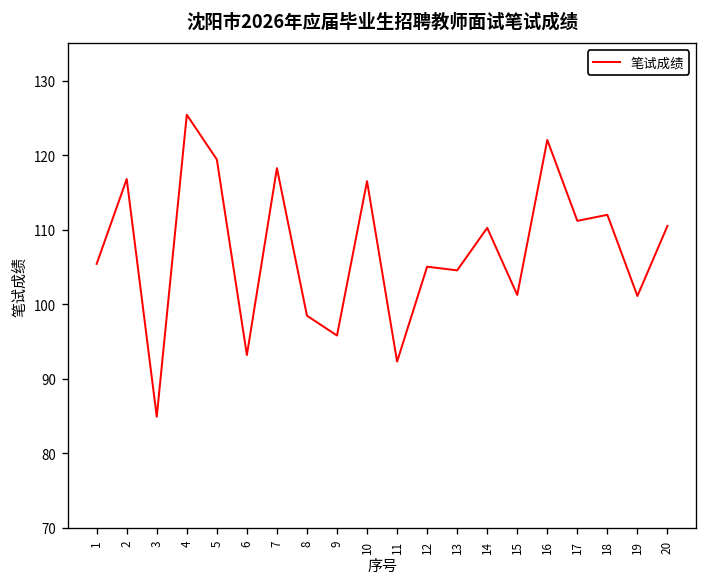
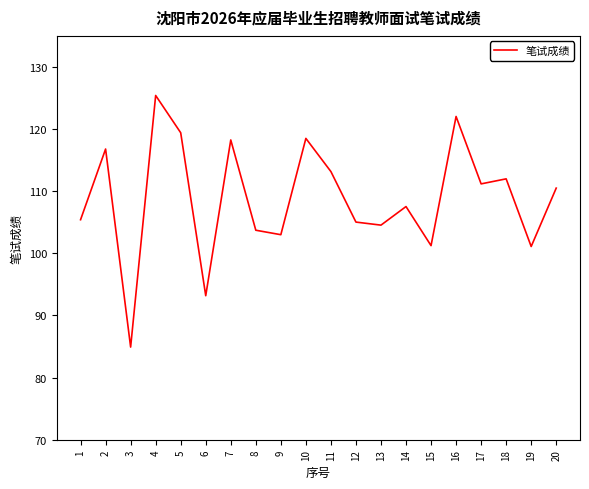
8: 98 -> 104
9: 96 -> 103
10: 117 -> 119
11: 92 -> 113
14: 110 -> 108
